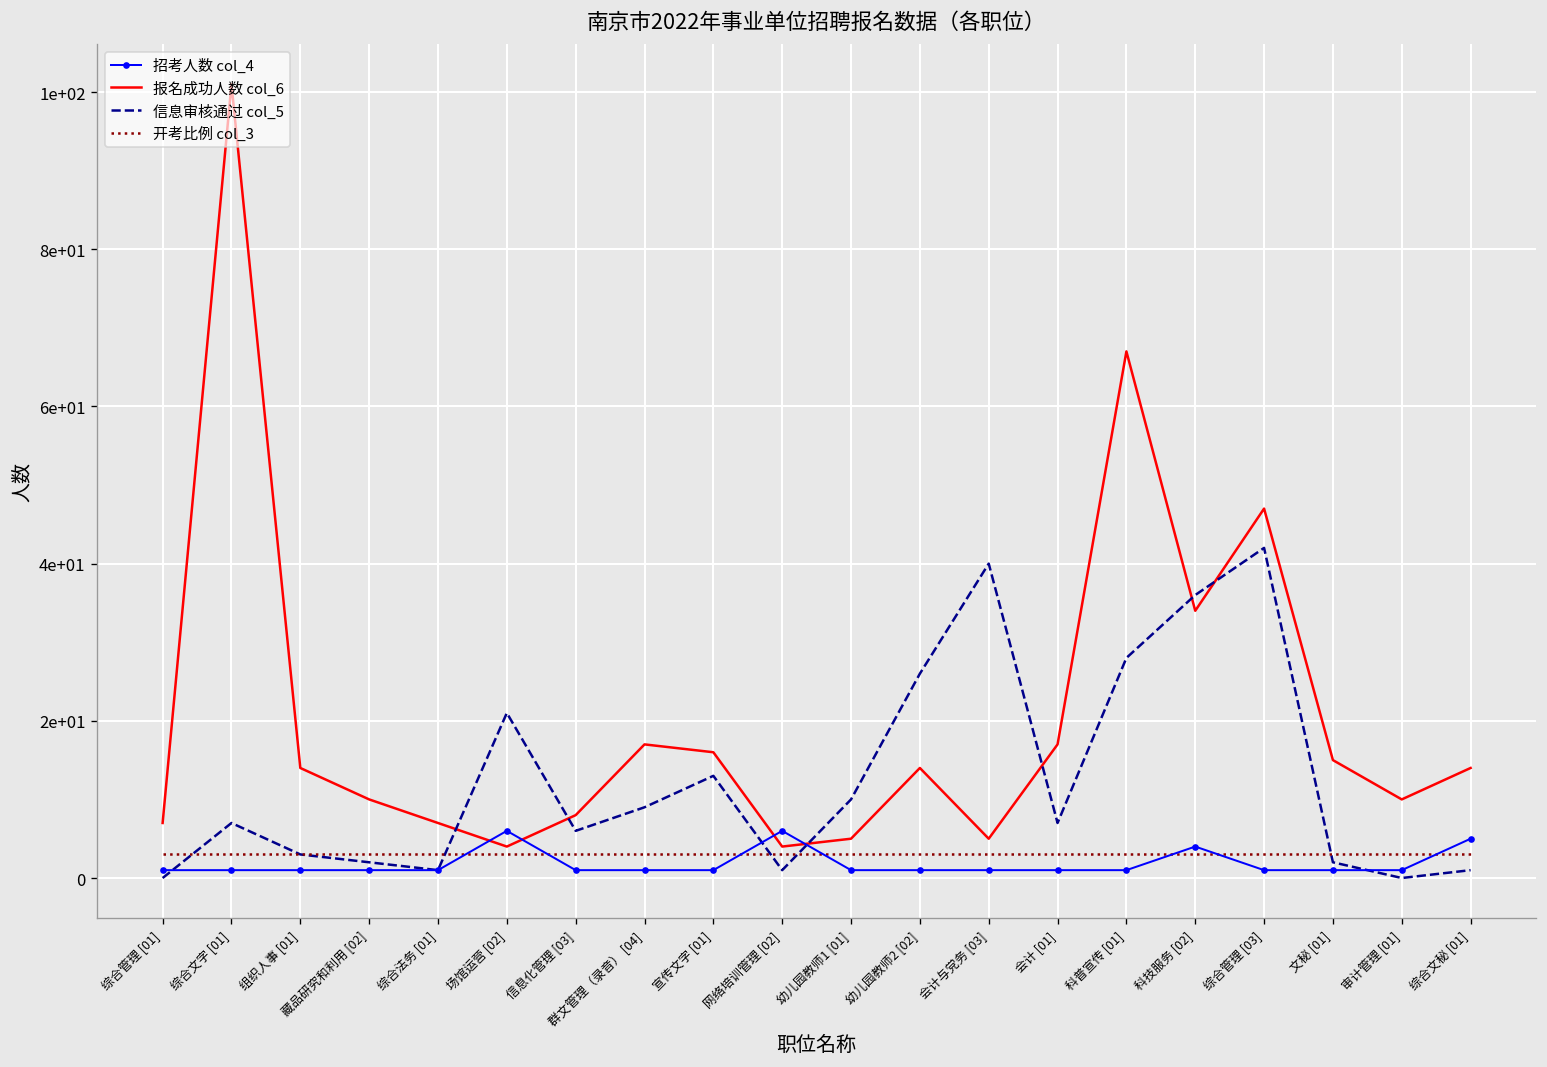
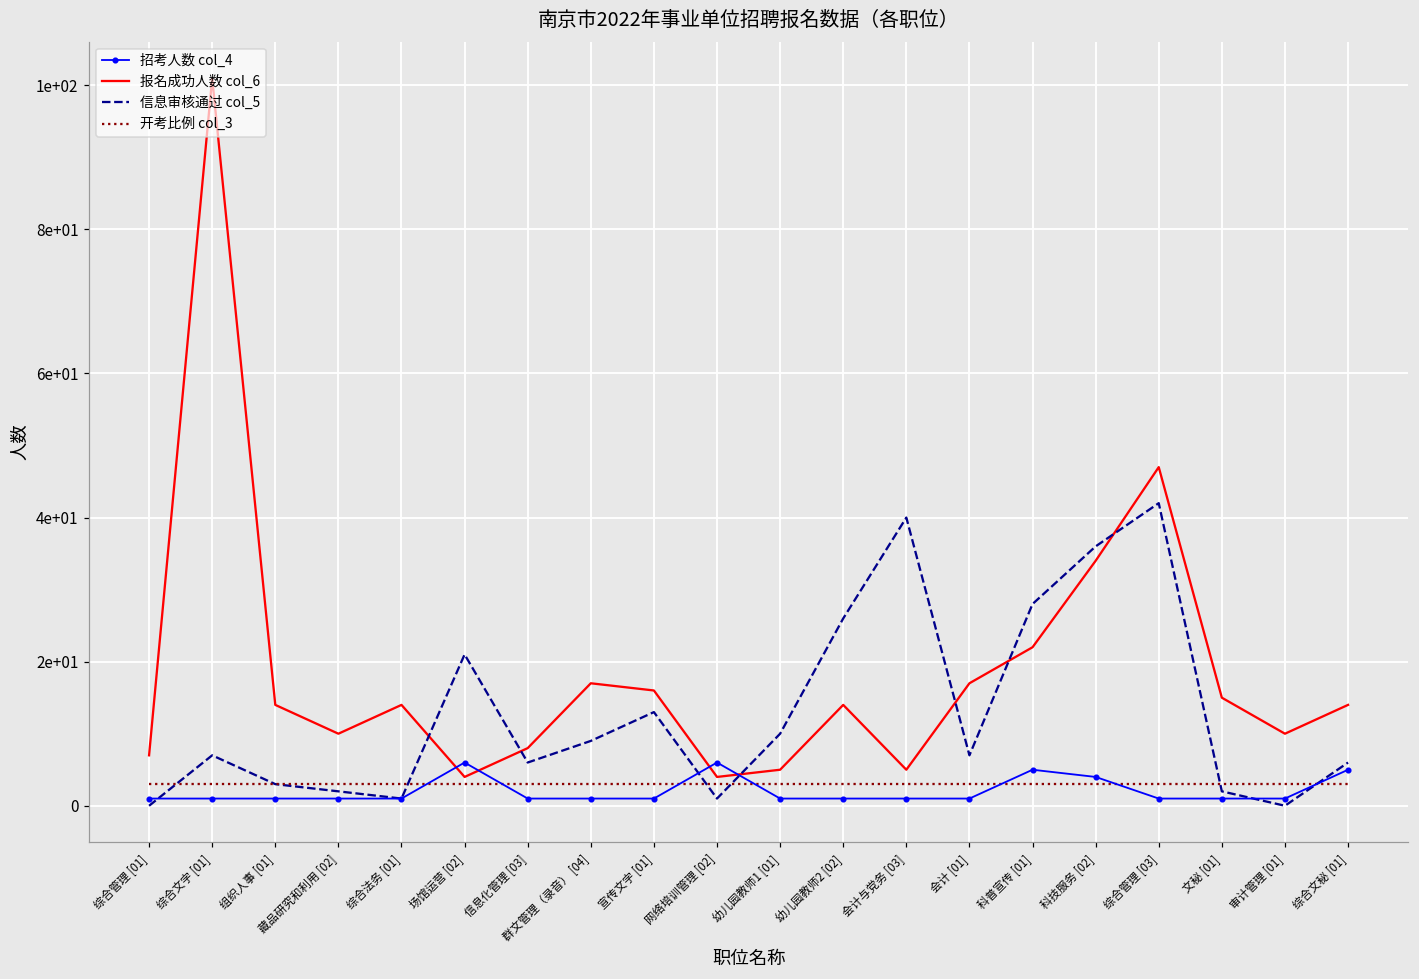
报名成功人数 col_6, 综合法务 [01]: 7 -> 14
招考人数 col_4, 科普宣传 [01]: 1 -> 5
报名成功人数 col_6, 科普宣传 [01]: 67 -> 22
信息审核通过 col_5, 综合文秘 [01]: 1 -> 6
